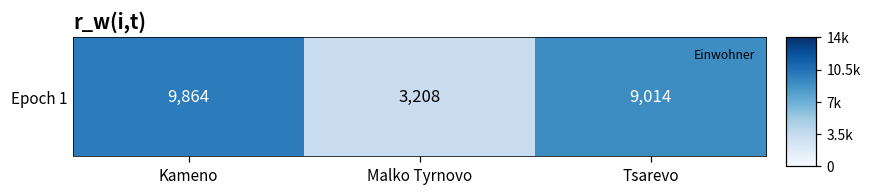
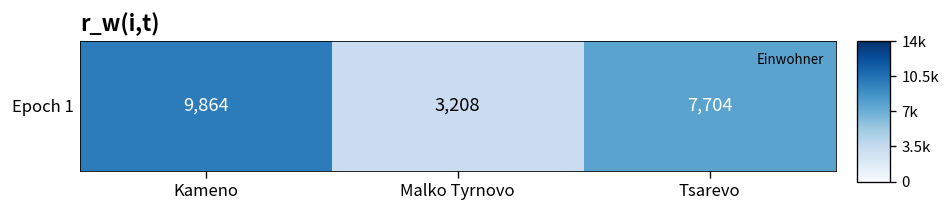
Epoch 1, Tsarevo: 9,014 -> 7,704
